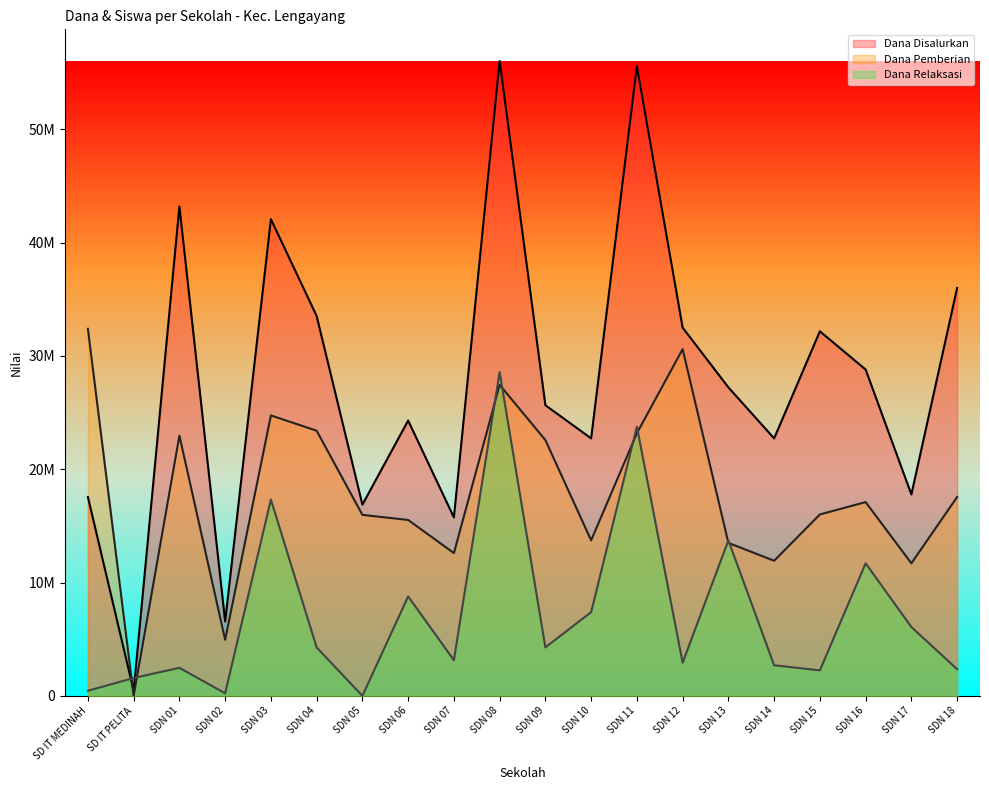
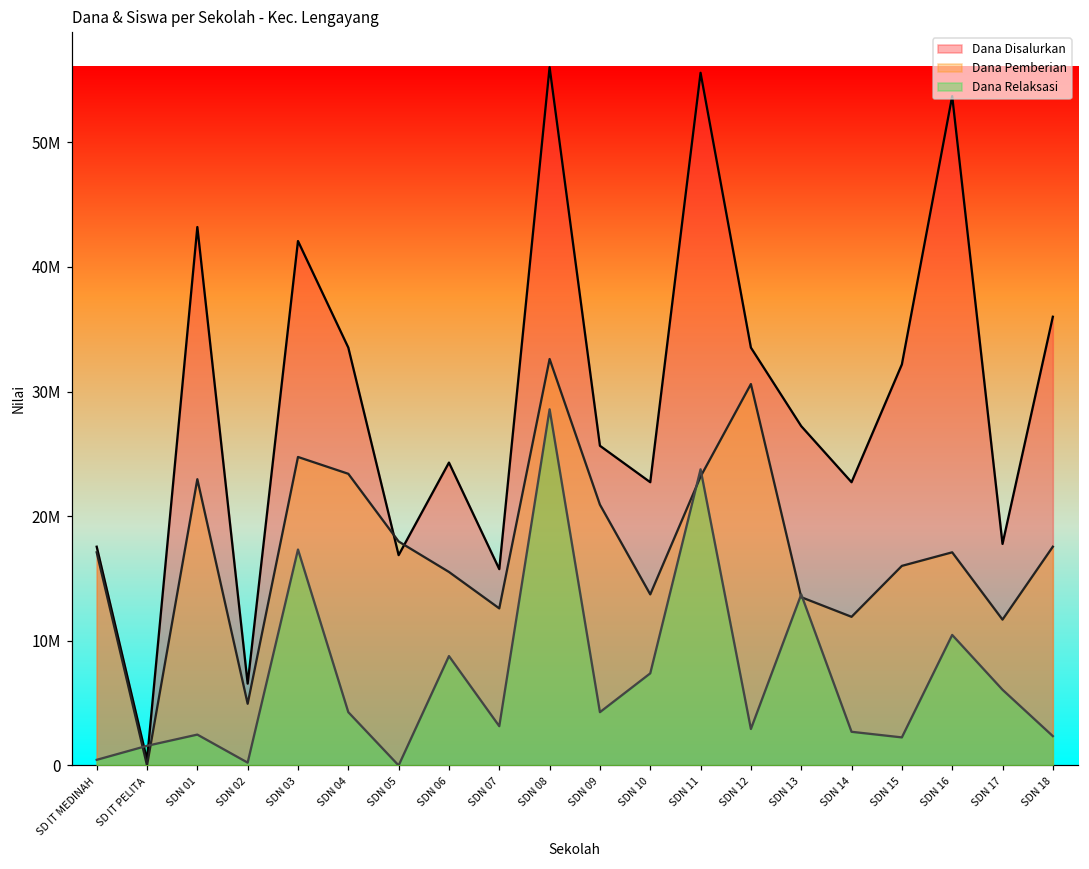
Dana Pemberian, SD IT MEDINAH: 32400000 -> 17100000
Dana Pemberian, SDN 05: 16000000 -> 18000000
Dana Pemberian, SDN 08: 27500000 -> 32600000
Dana Pemberian, SDN 09: 22600000 -> 20900000
Dana Disalurkan, SDN 12: 32500000 -> 33500000
Dana Disalurkan, SDN 16: 28800000 -> 53700000
Dana Relaksasi, SDN 16: 11700000 -> 10500000
